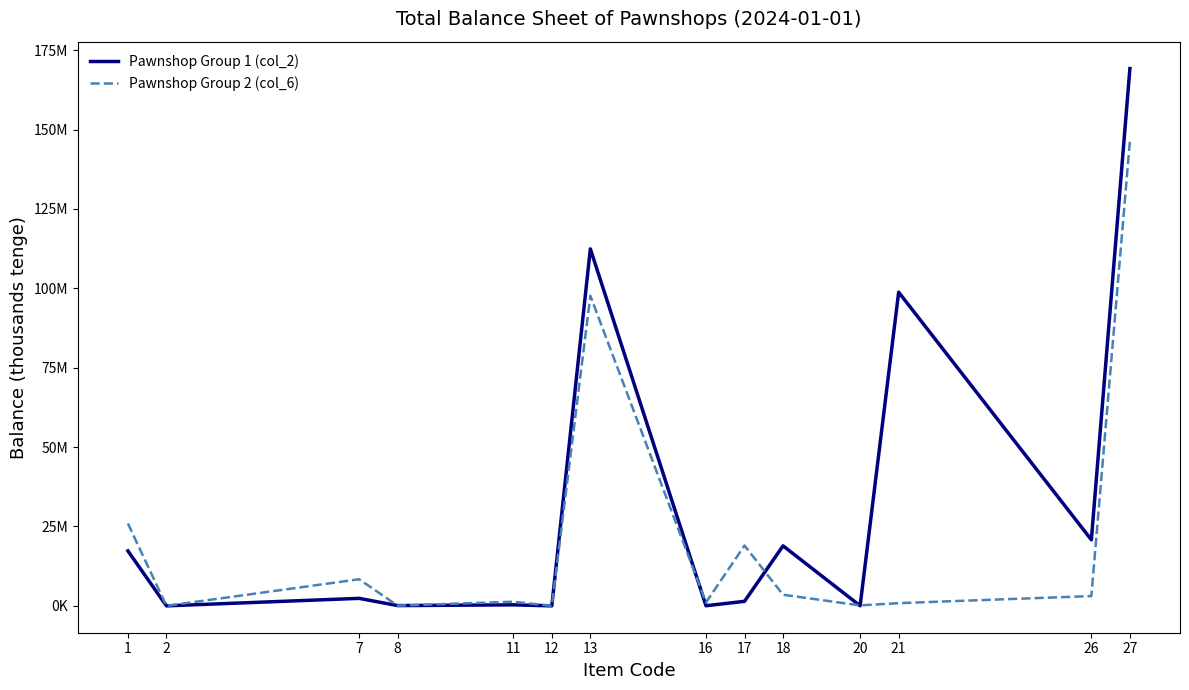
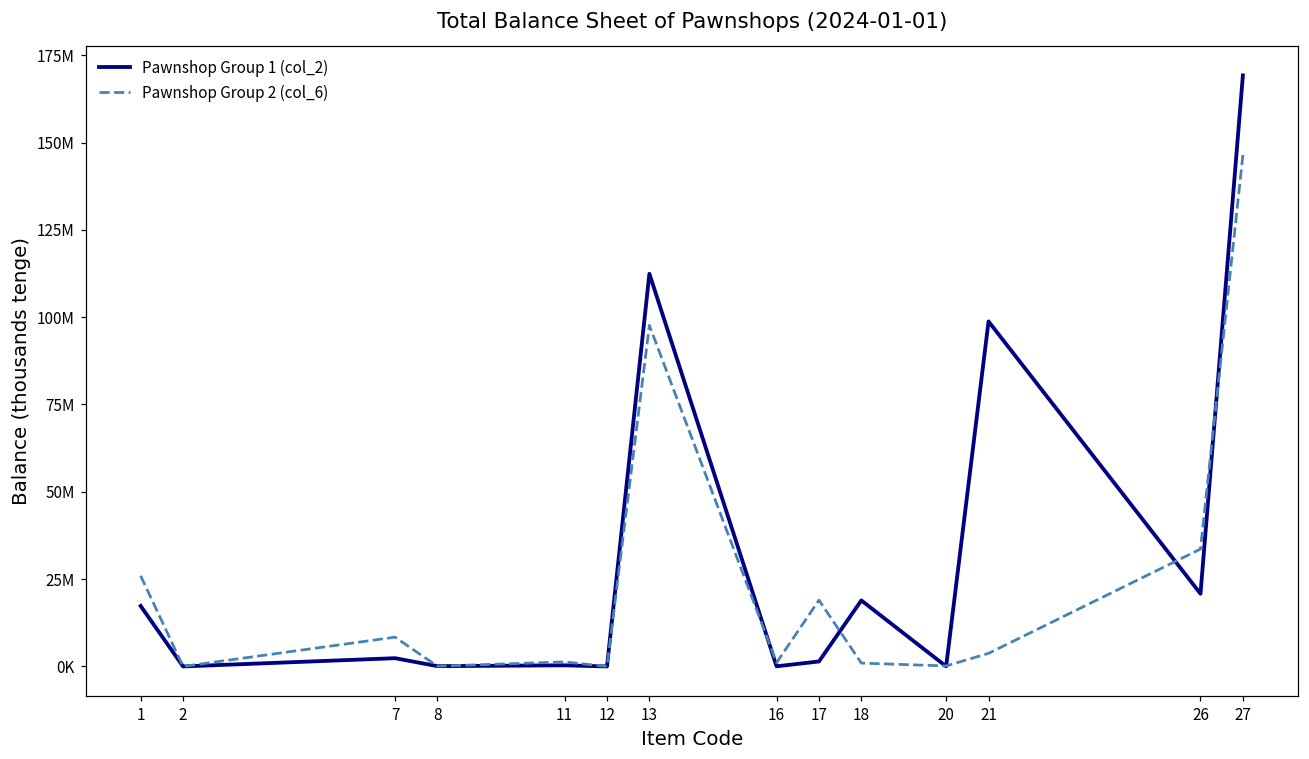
Pawnshop Group 2 (col_6), 18: 4000000 -> 1000000
Pawnshop Group 2 (col_6), 21: 1000000 -> 4000000
Pawnshop Group 2 (col_6), 26: 3000000 -> 34000000
